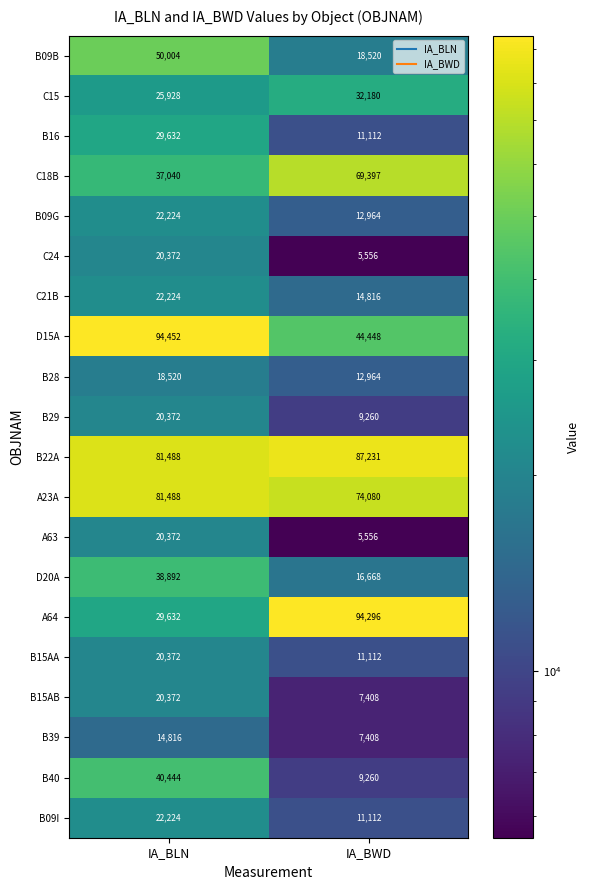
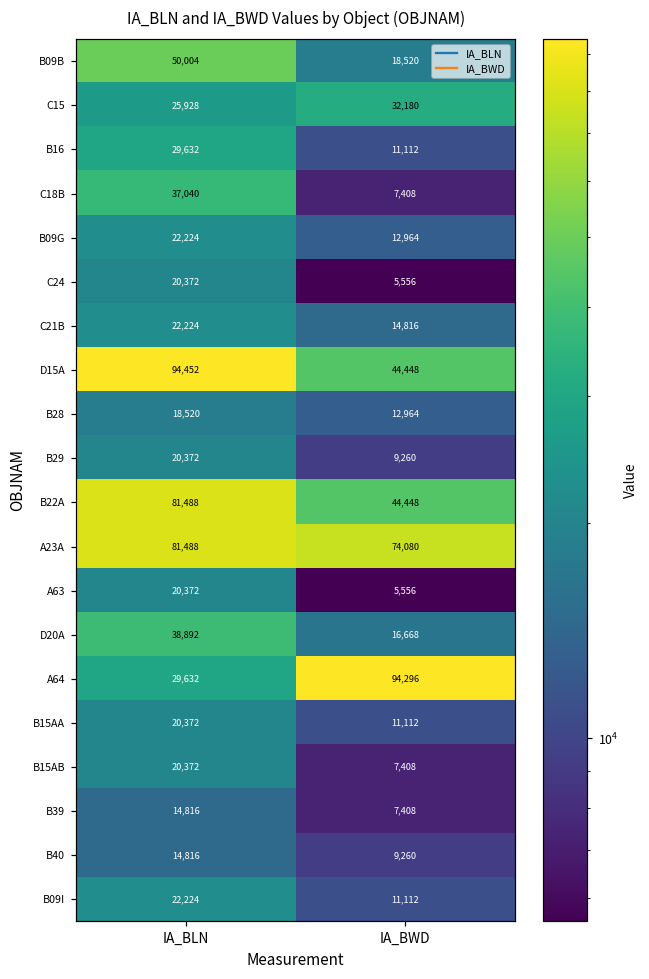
C18B, IA_BWD: 69,397 -> 7,408
B22A, IA_BWD: 87,231 -> 44,448
B40, IA_BLN: 40,444 -> 14,816
